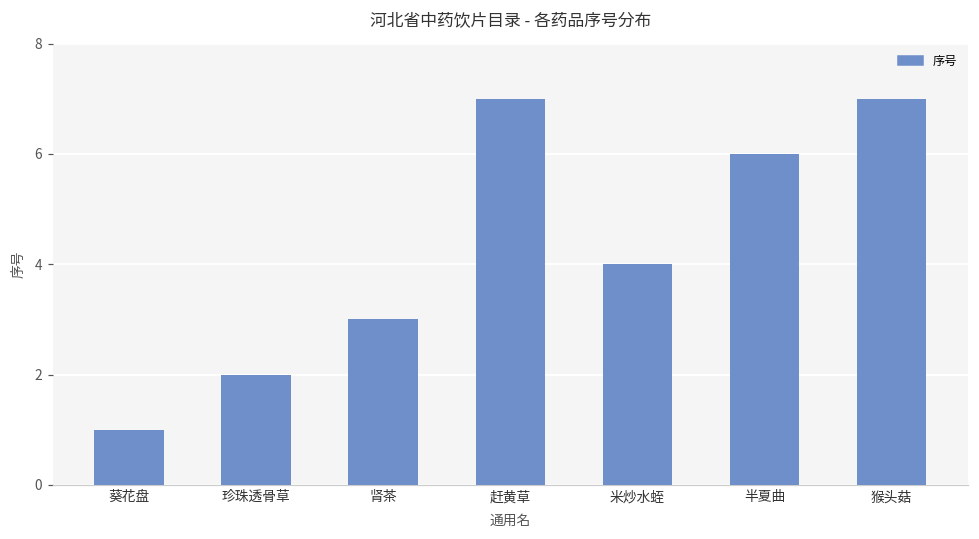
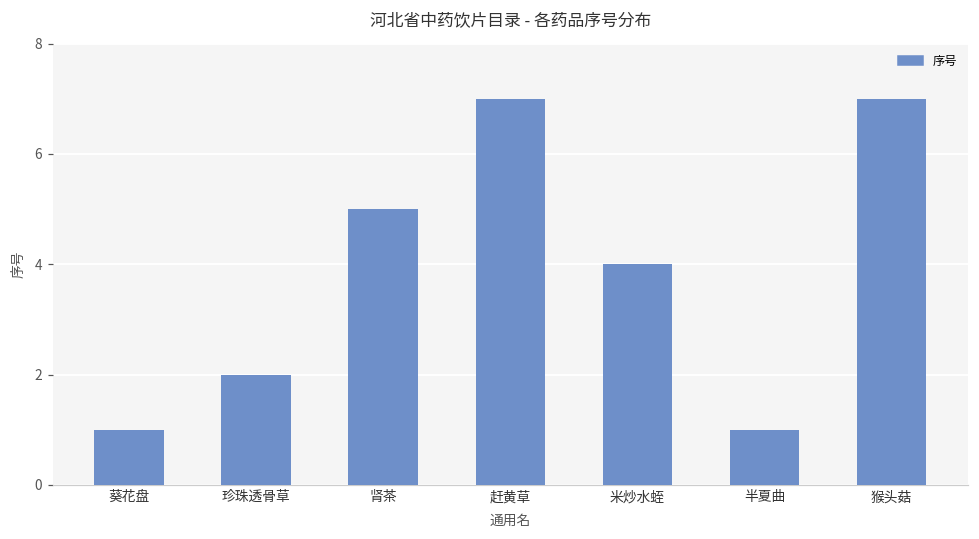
肾茶: 3 -> 5
半夏曲: 6 -> 1
